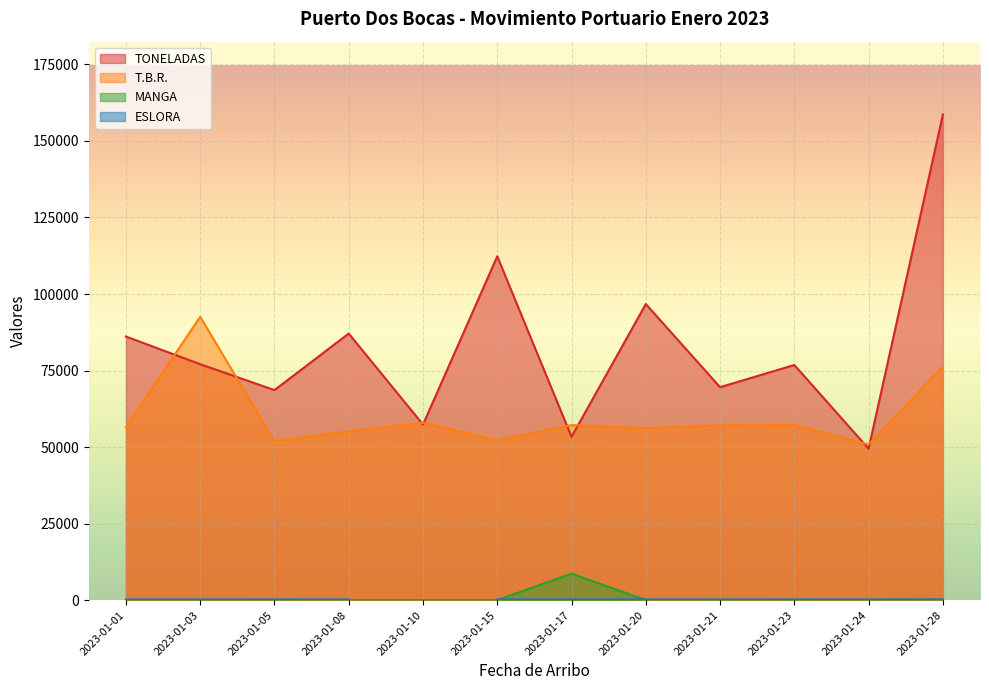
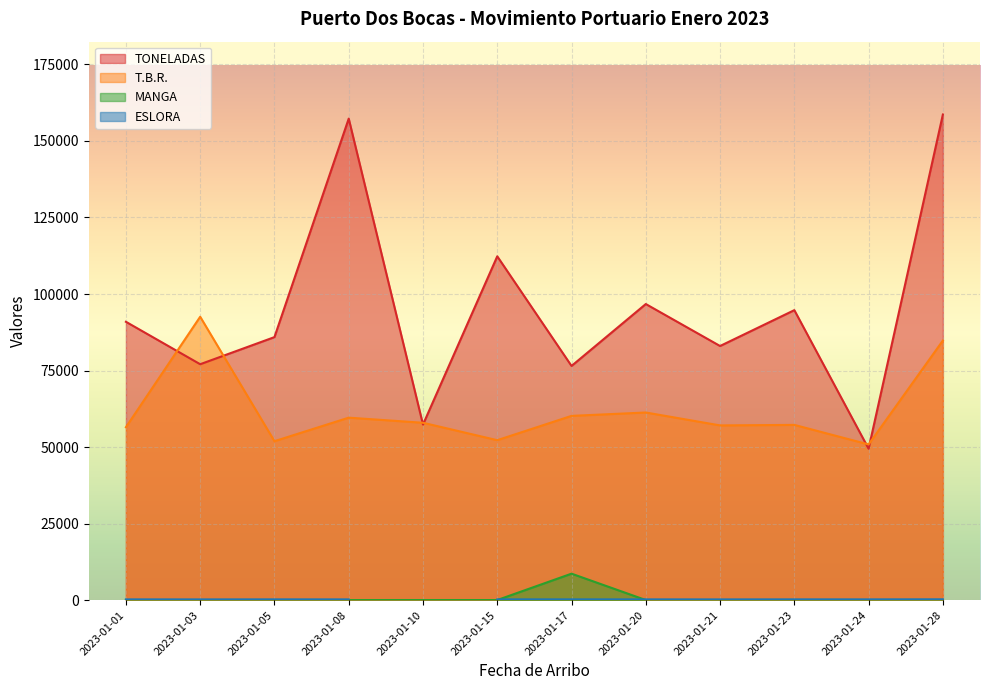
TONELADAS, 2023-01-01: 86000 -> 91000
TONELADAS, 2023-01-05: 69000 -> 86000
TONELADAS, 2023-01-08: 87000 -> 157000
T.B.R., 2023-01-08: 55000 -> 60000
TONELADAS, 2023-01-17: 53000 -> 77000
T.B.R., 2023-01-17: 57000 -> 60000
T.B.R., 2023-01-20: 56000 -> 61000
TONELADAS, 2023-01-21: 70000 -> 83000
TONELADAS, 2023-01-23: 77000 -> 95000
T.B.R., 2023-01-28: 76000 -> 85000
